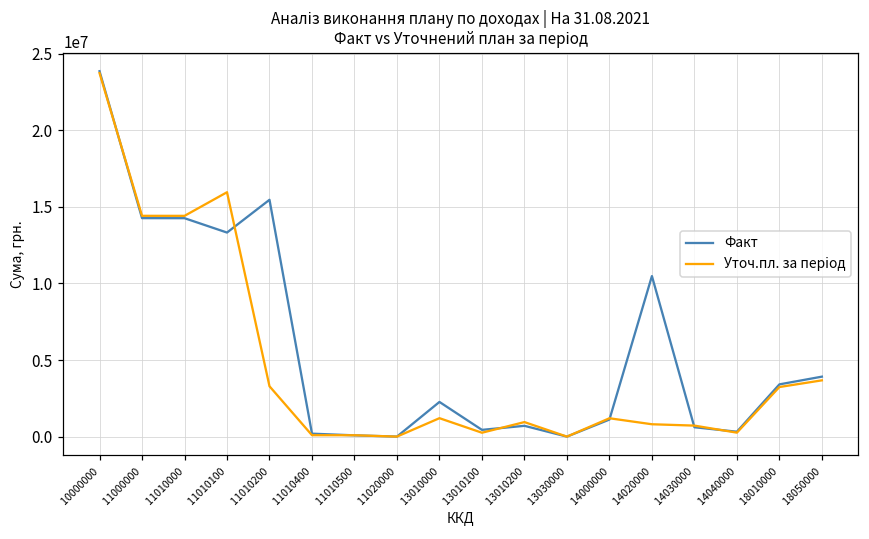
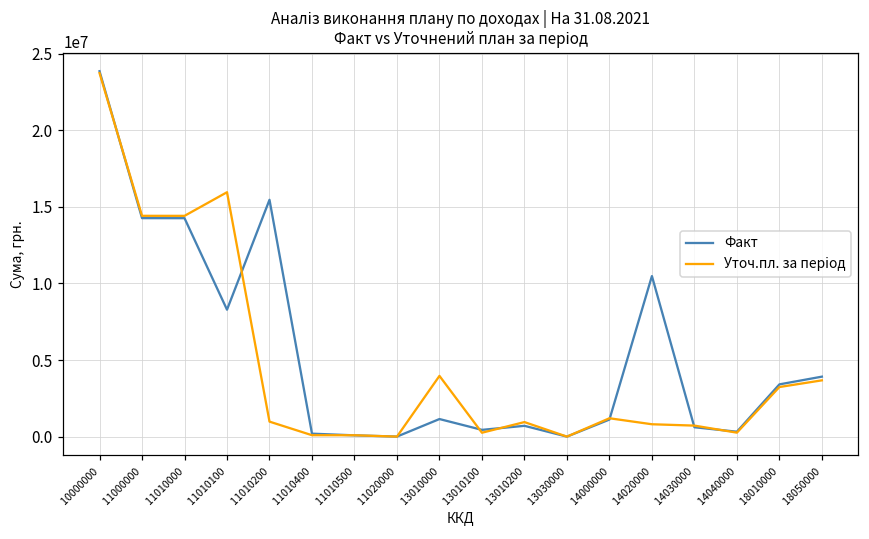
Факт, 11010100: 13300000 -> 8300000
Уточ.пл. за період, 11010200: 3300000 -> 1000000
Факт, 13010000: 2300000 -> 1100000
Уточ.пл. за період, 13010000: 1200000 -> 4000000
